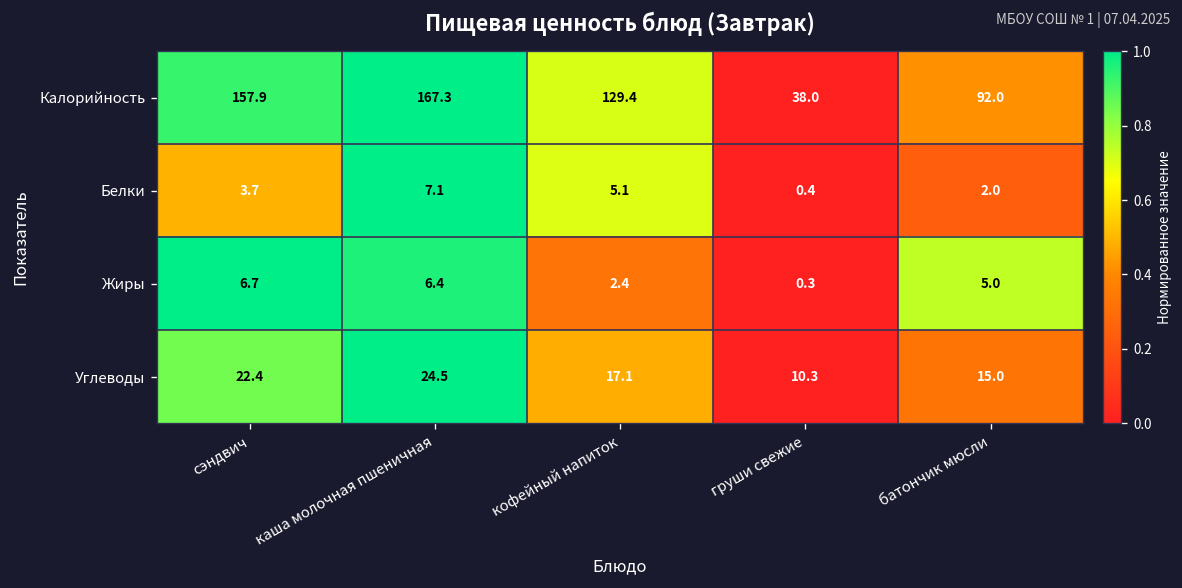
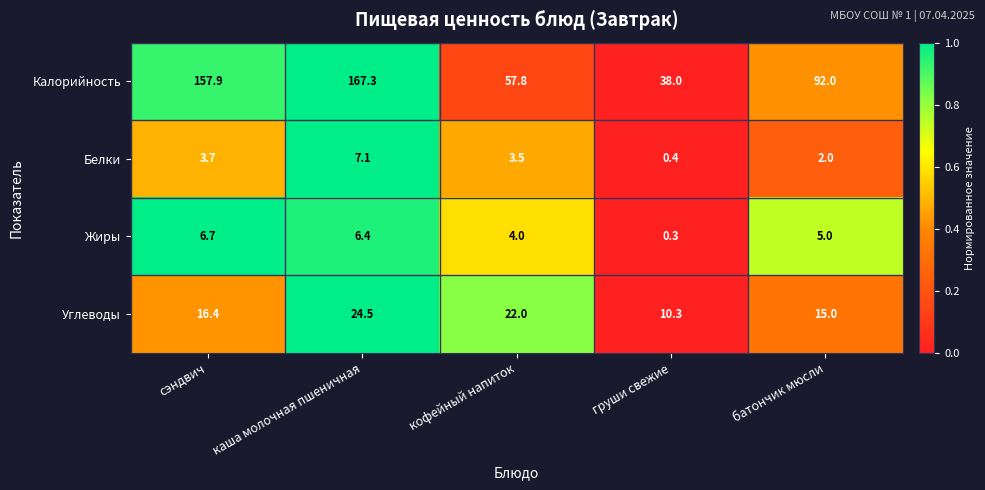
Калорийность, кофейный напиток: 129.4 -> 57.8
Белки, кофейный напиток: 5.1 -> 3.5
Жиры, кофейный напиток: 2.4 -> 4.0
Углеводы, сэндвич: 22.4 -> 16.4
Углеводы, кофейный напиток: 17.1 -> 22.0
